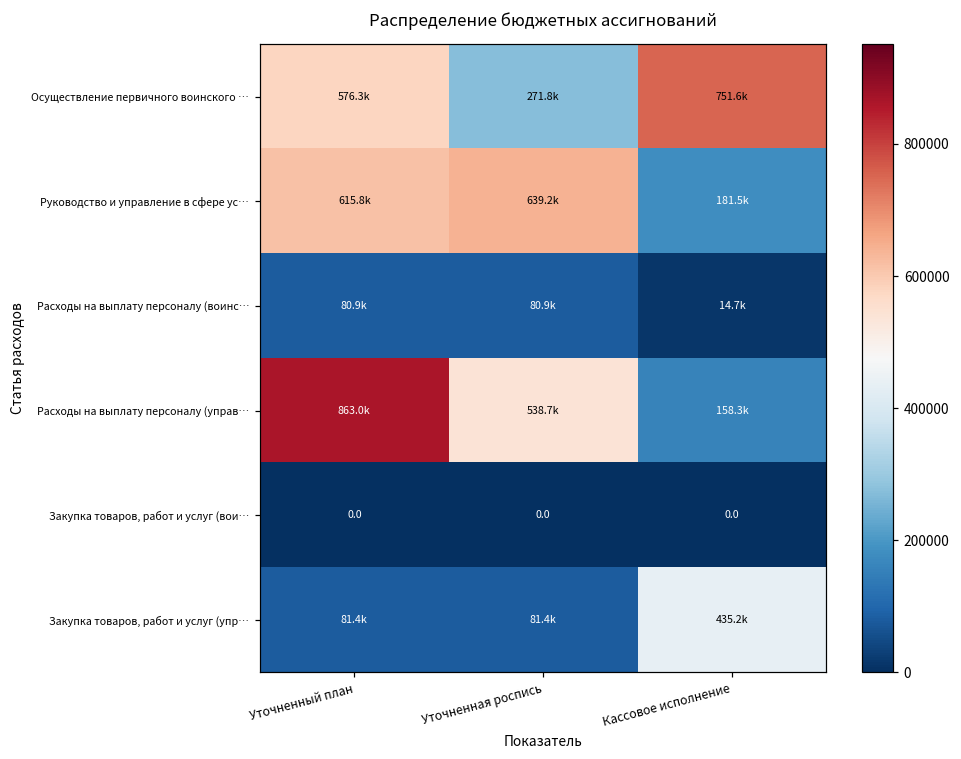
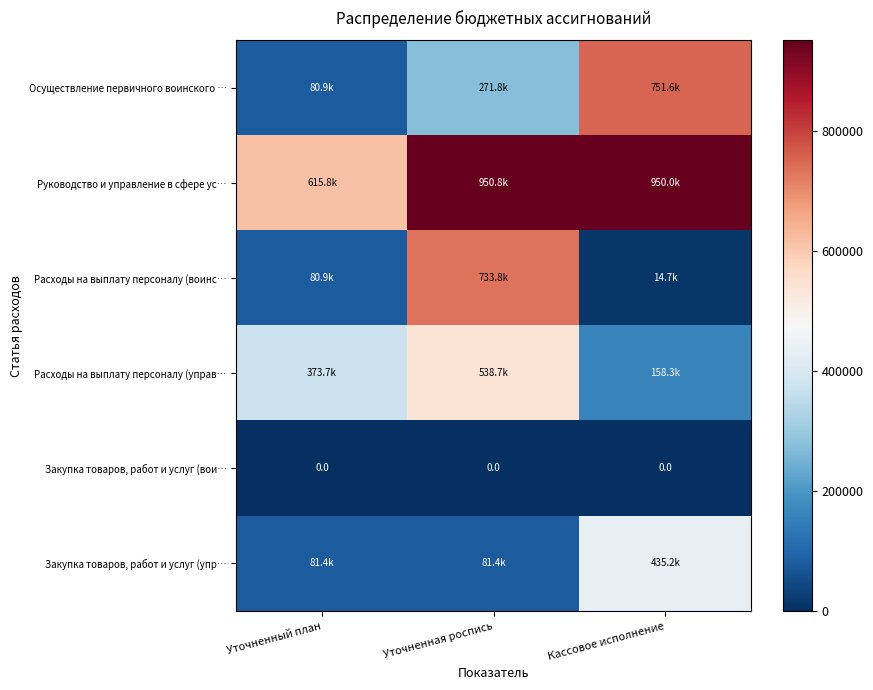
Осуществление первичного воинского …, Уточненный план: 576.3k -> 80.9k
Руководство и управление в сфере ус…, Уточненная роспись: 639.2k -> 950.8k
Руководство и управление в сфере ус…, Кассовое исполнение: 181.5k -> 950.0k
Расходы на выплату персоналу (воинс…, Уточненная роспись: 80.9k -> 733.8k
Расходы на выплату персоналу (управ…, Уточненный план: 863.0k -> 373.7k
